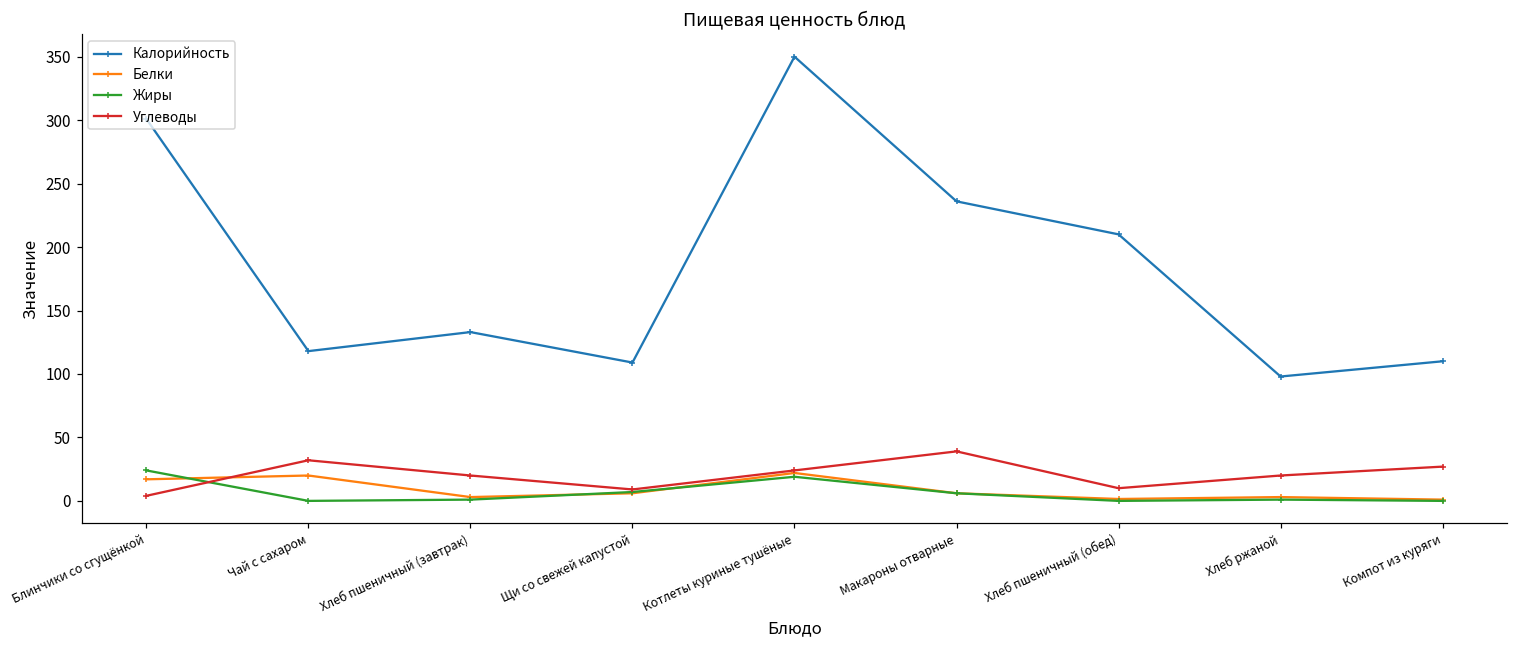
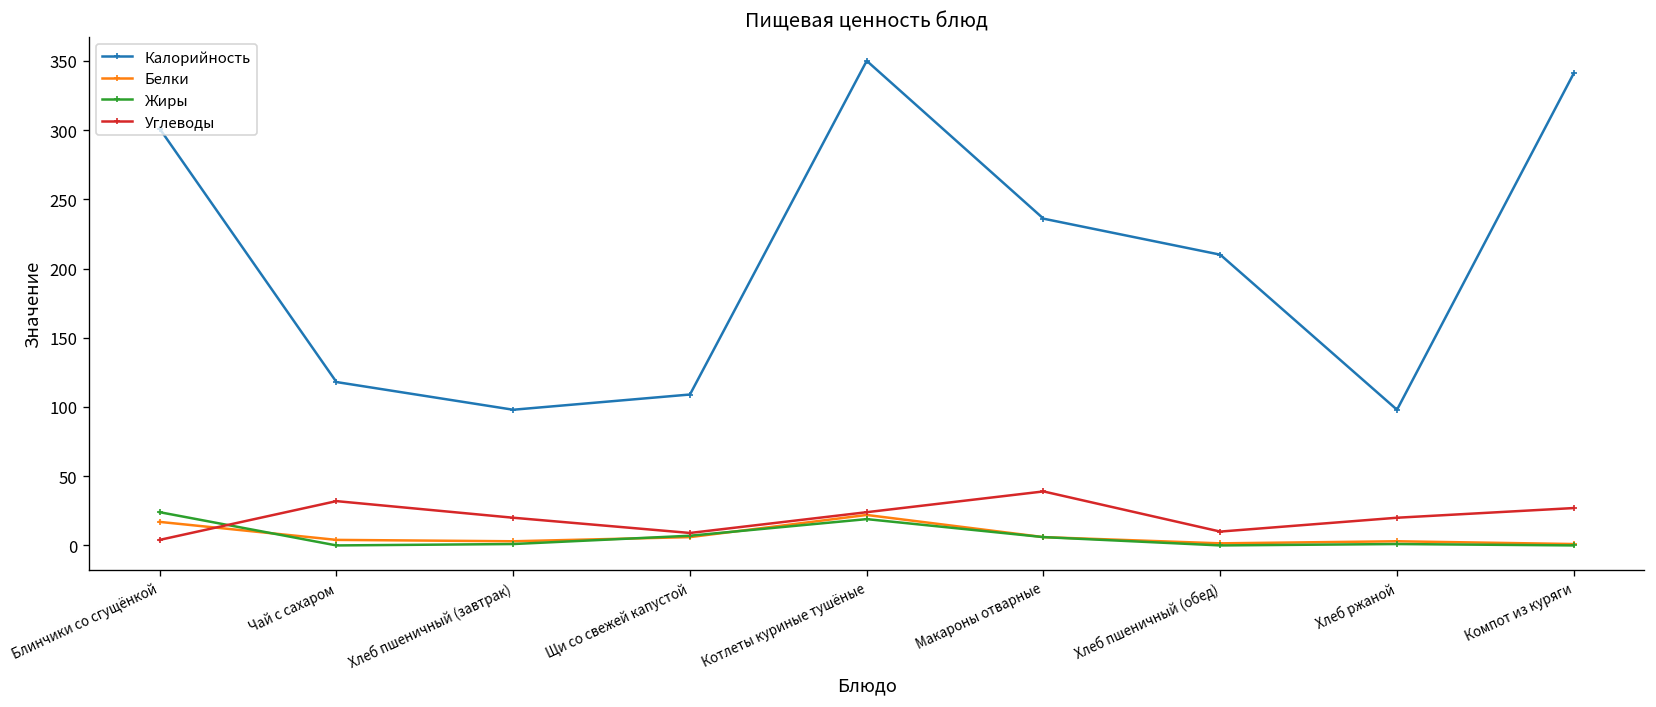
Белки, Чай с сахаром: 20 -> 4
Калорийность, Хлеб пшеничный (завтрак): 133 -> 98
Калорийность, Компот из куряги: 110 -> 341
